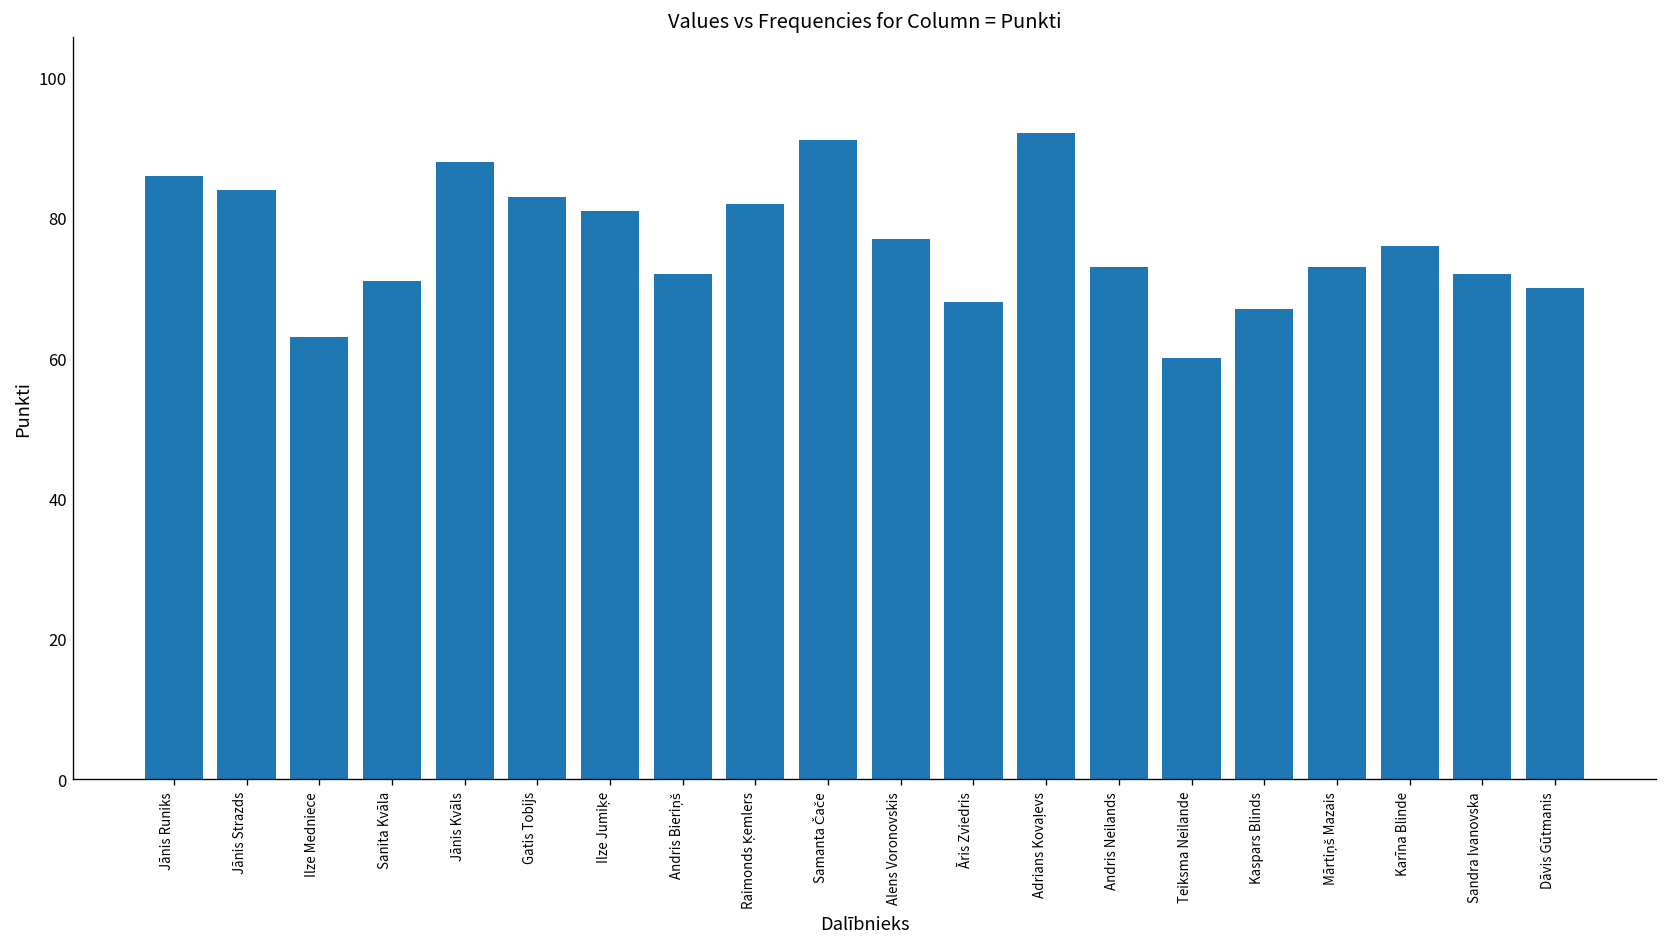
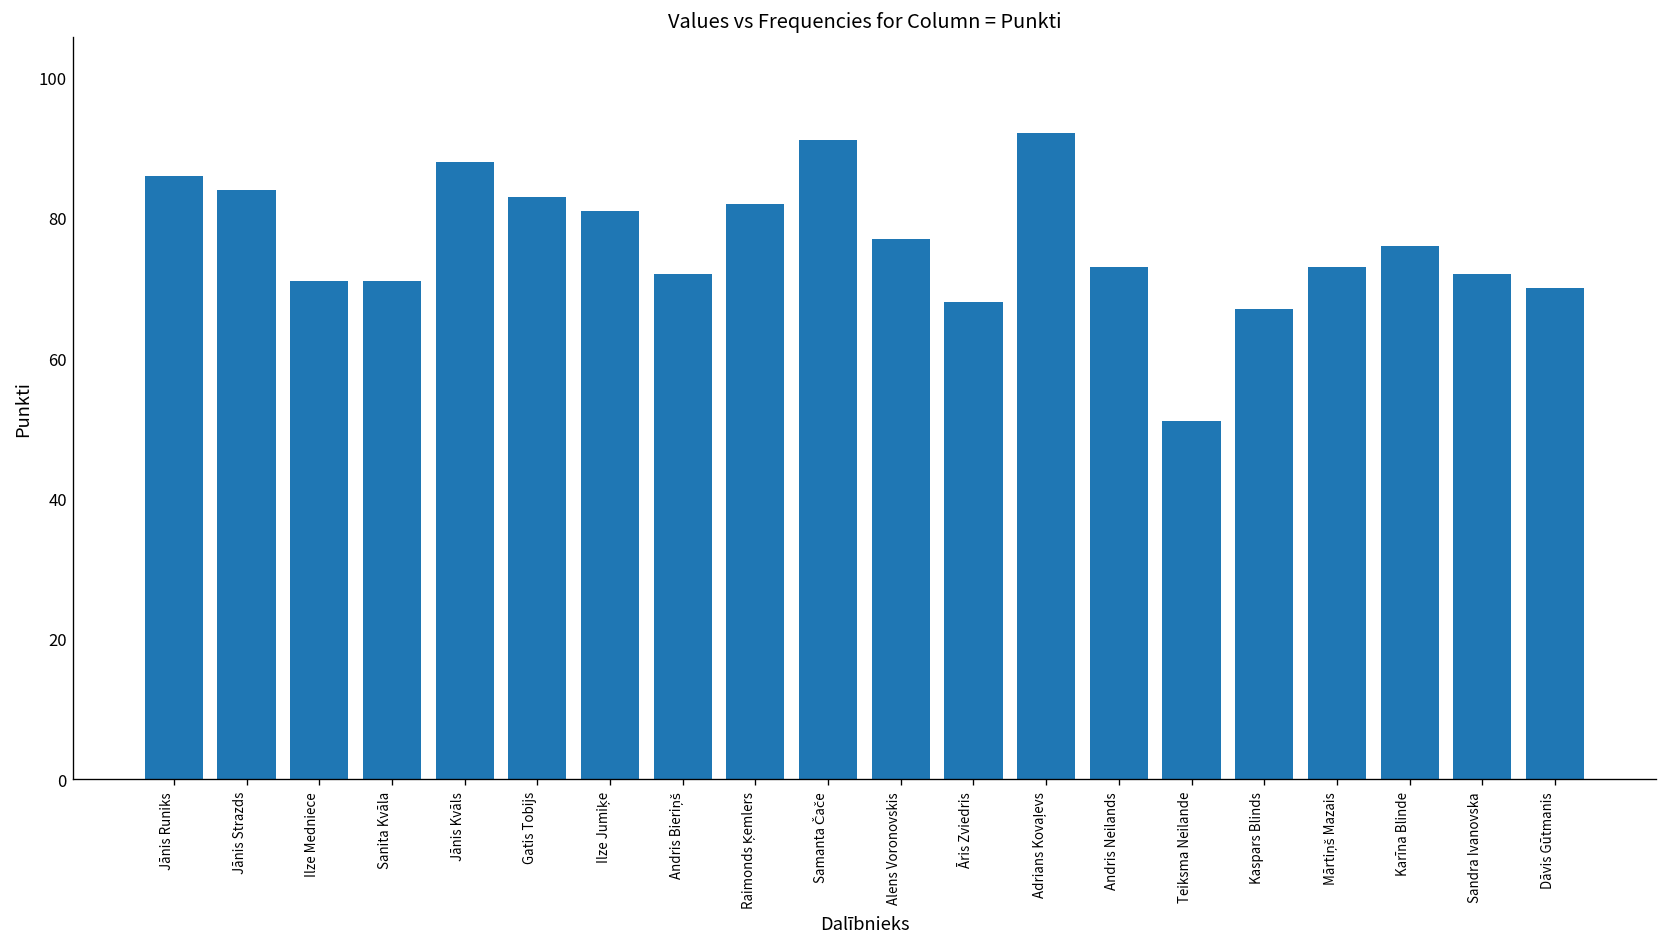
Ilze Medniece: 63 -> 71
Teiksma Neilande: 60 -> 51
